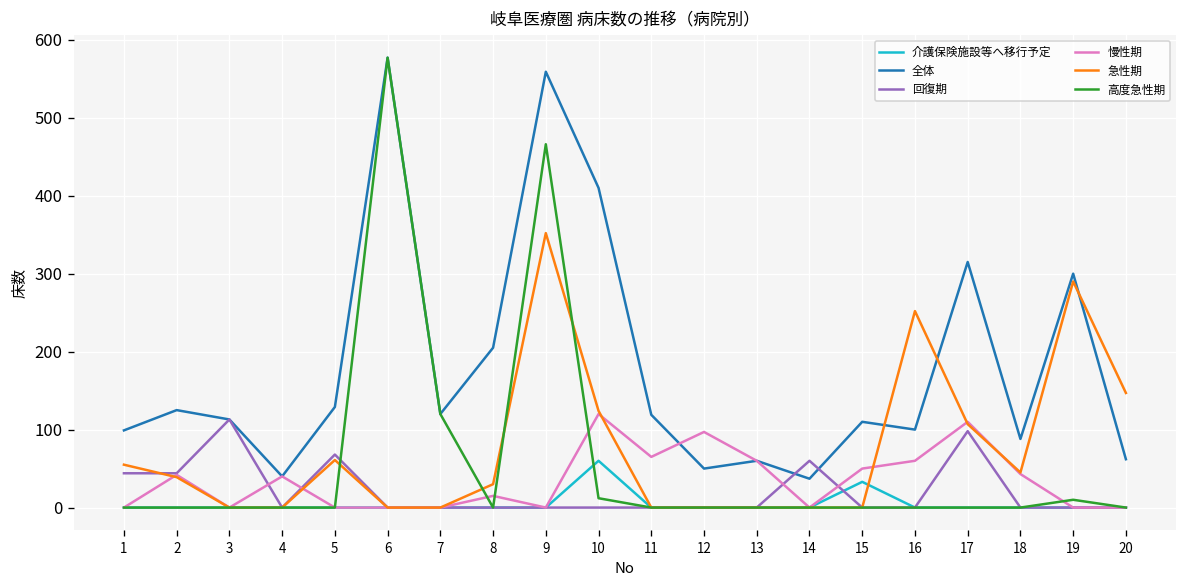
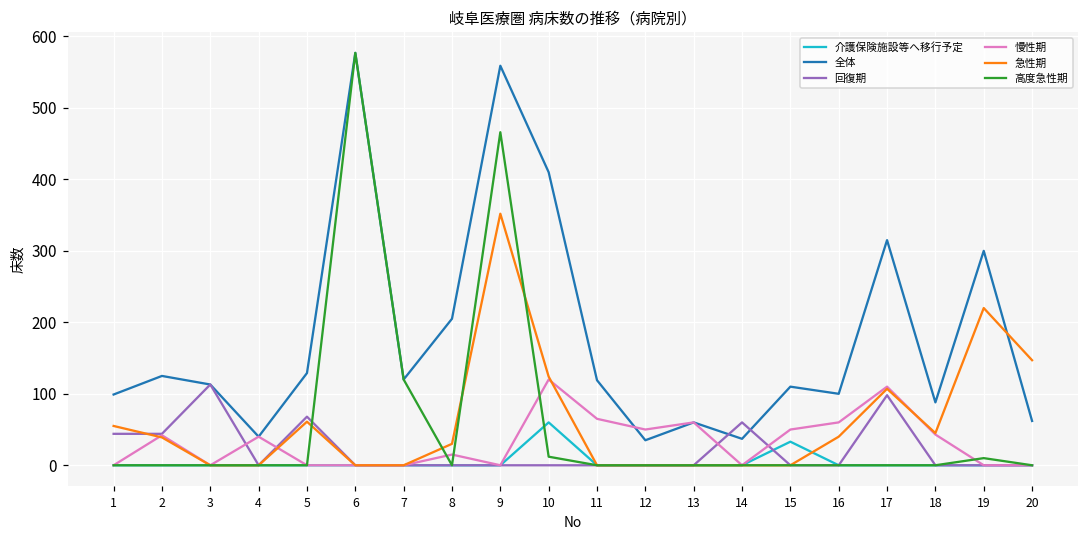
全体, 12: 50 -> 40
慢性期, 12: 100 -> 50
急性期, 16: 250 -> 40
急性期, 19: 290 -> 220
